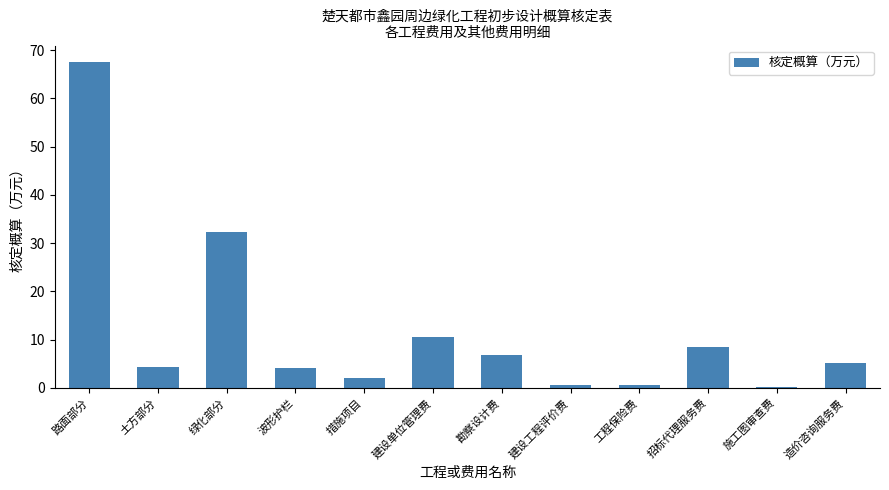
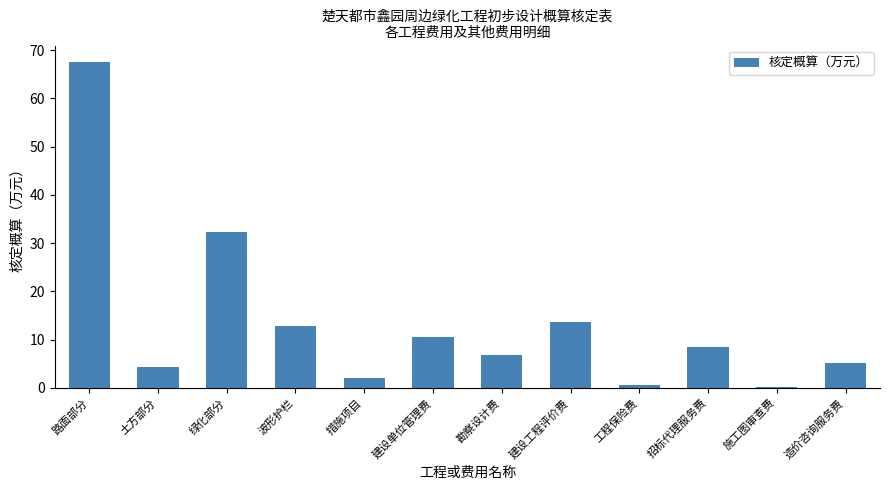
波形护栏: 4 -> 13
建设工程评价费: 1 -> 14
